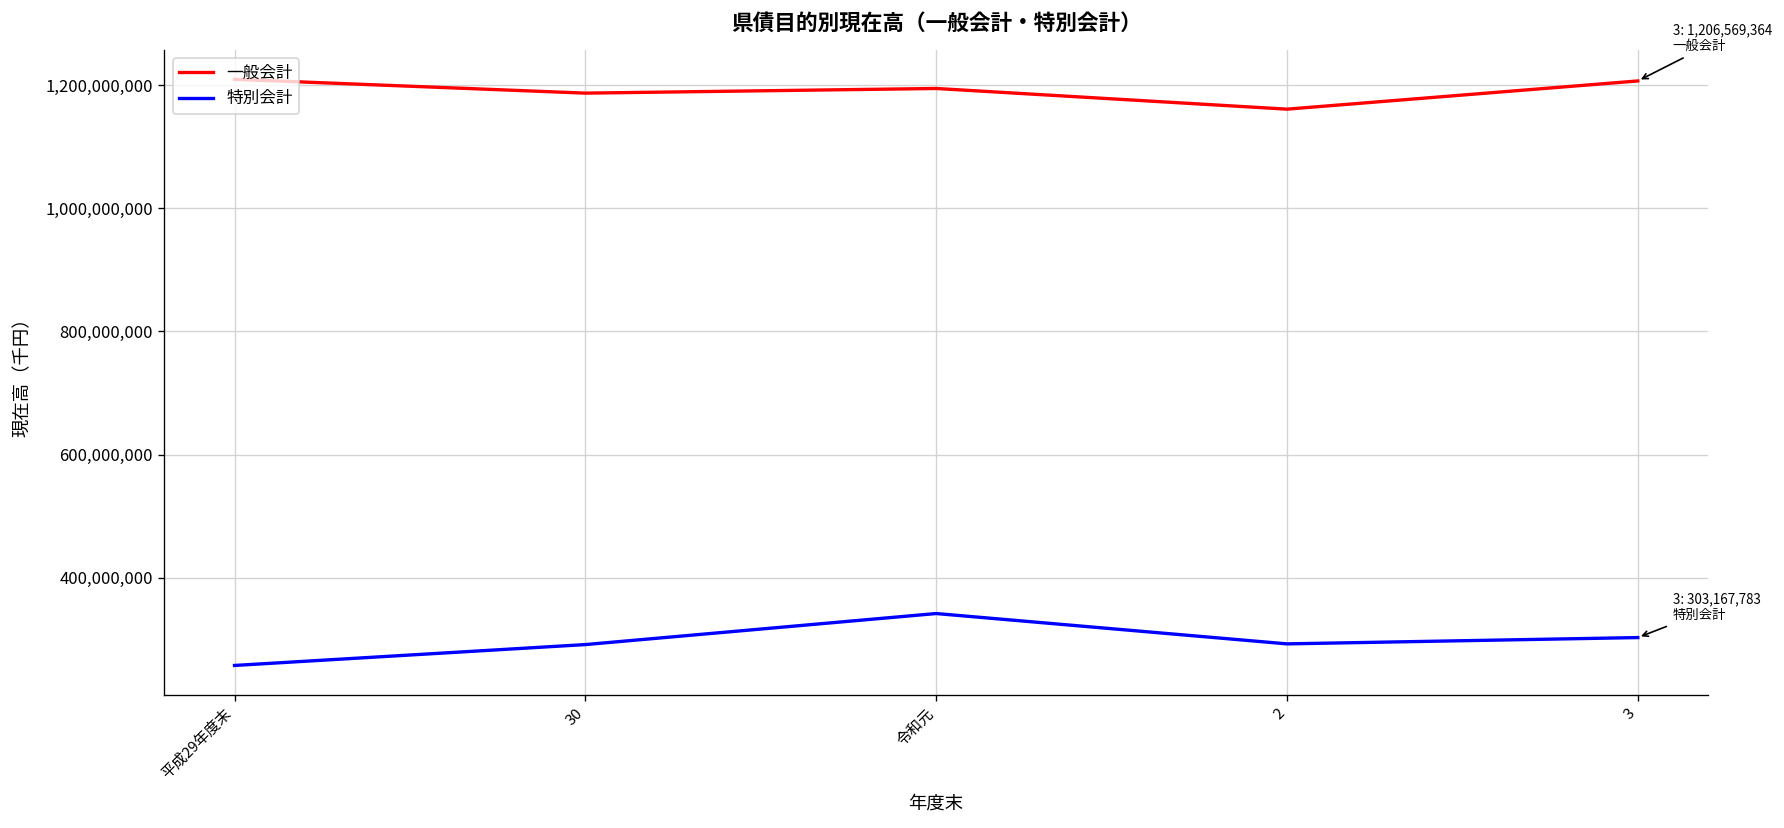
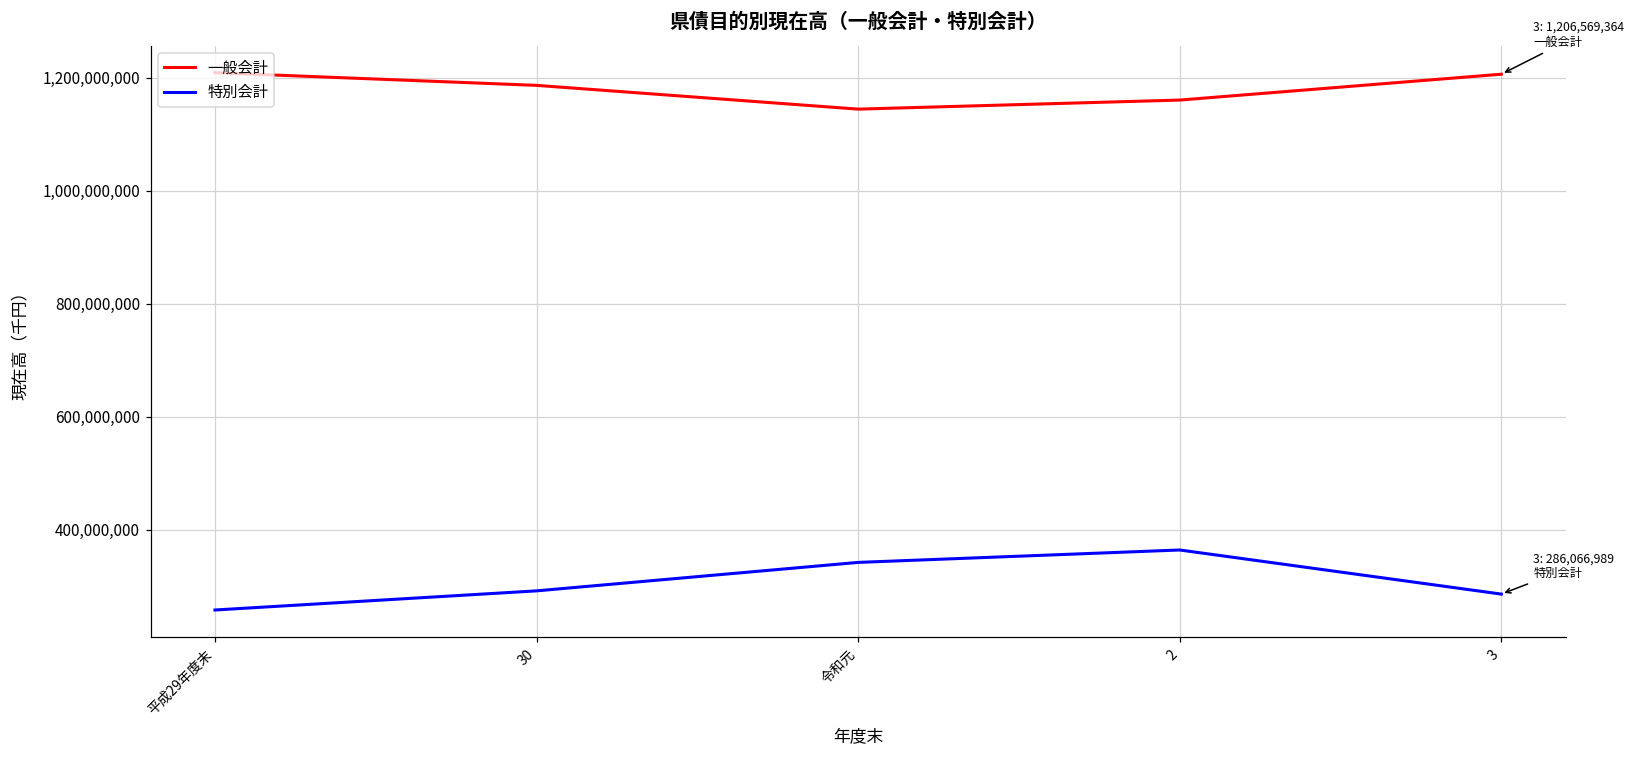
一般会計, 令和元: 1,190,000,000 -> 1,140,000,000
特別会計, 2: 290,000,000 -> 360,000,000
特別会計, 3: 303,167,783 -> 286,066,989
